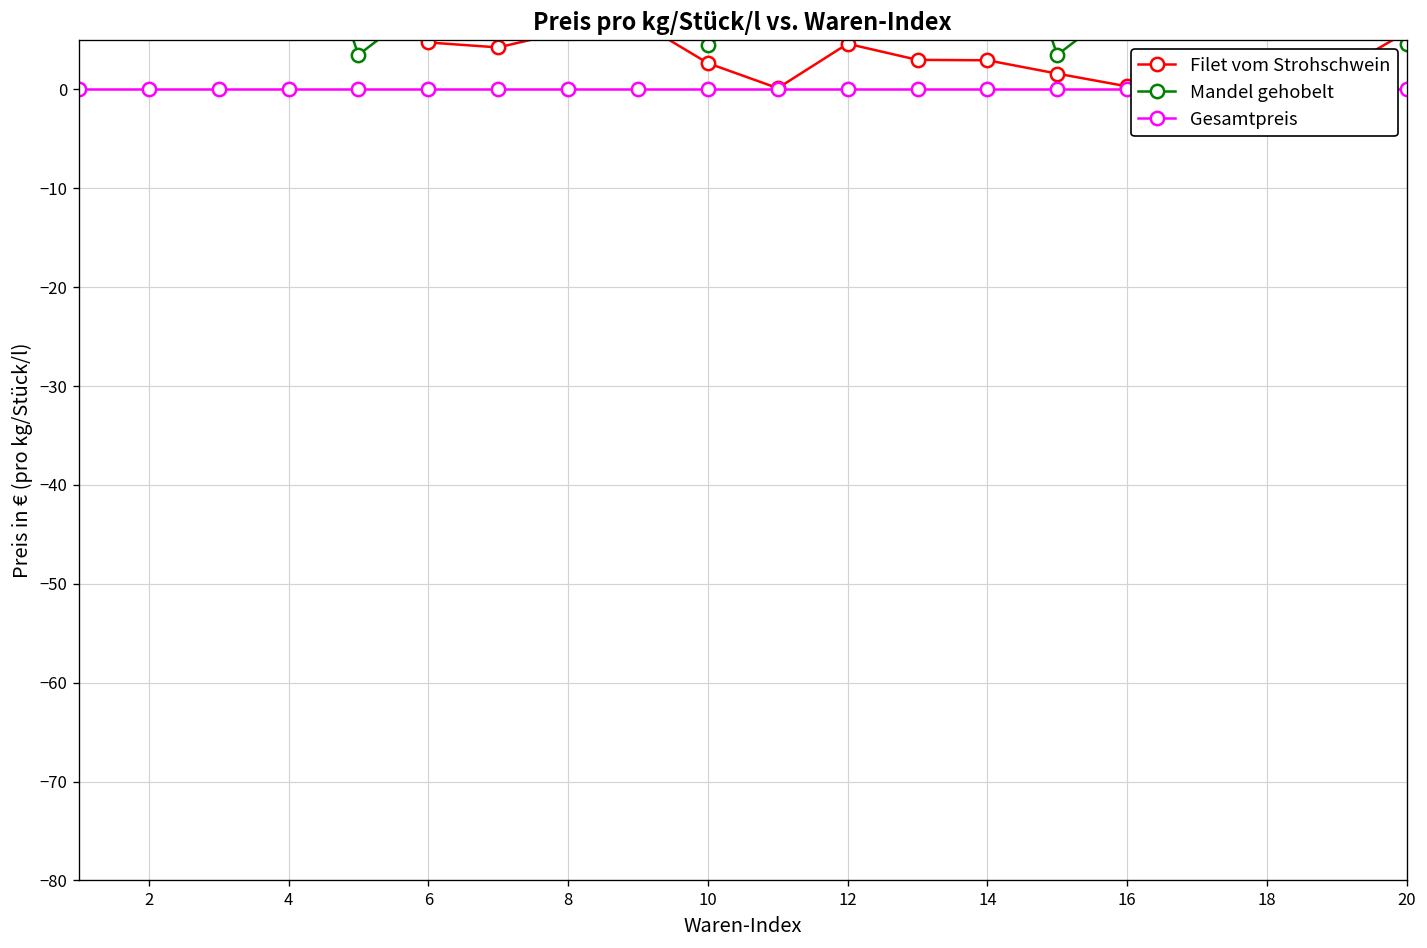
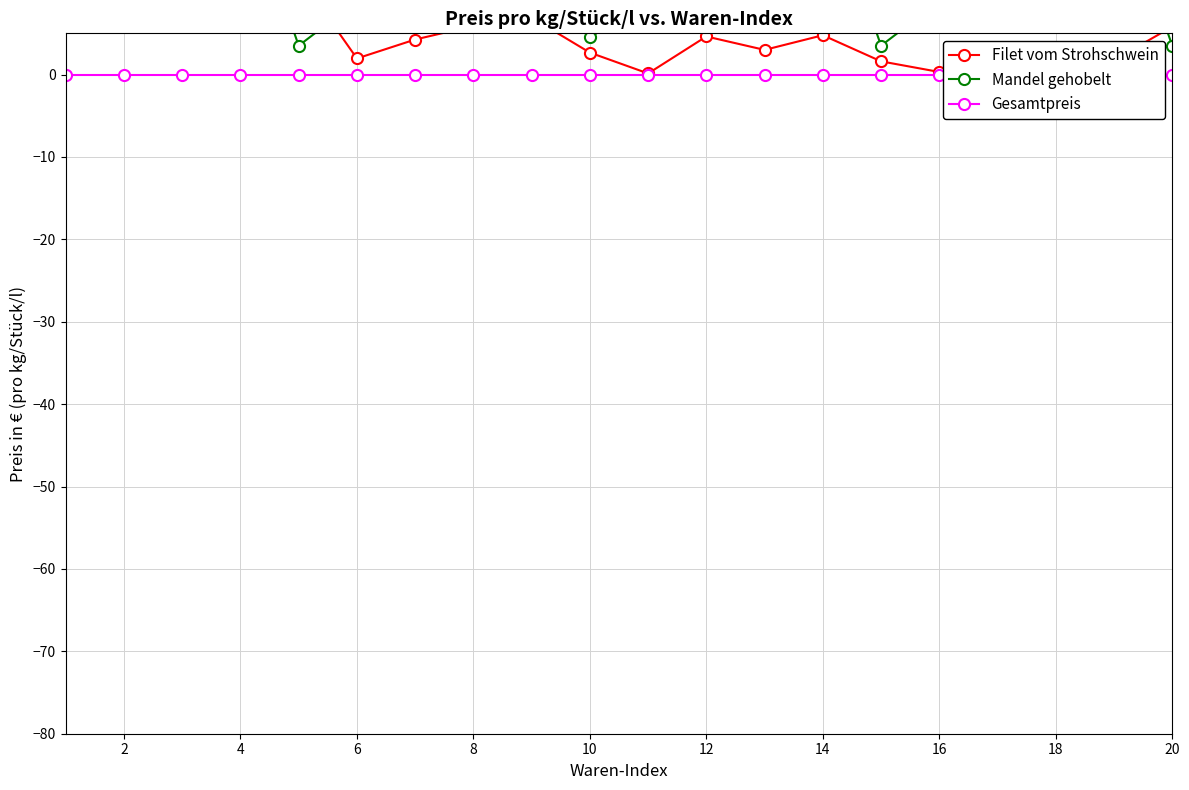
Filet vom Strohschwein, 6: 5 -> 2
Filet vom Strohschwein, 14: 3 -> 5
Mandel gehobelt, 20: 5 -> 4
